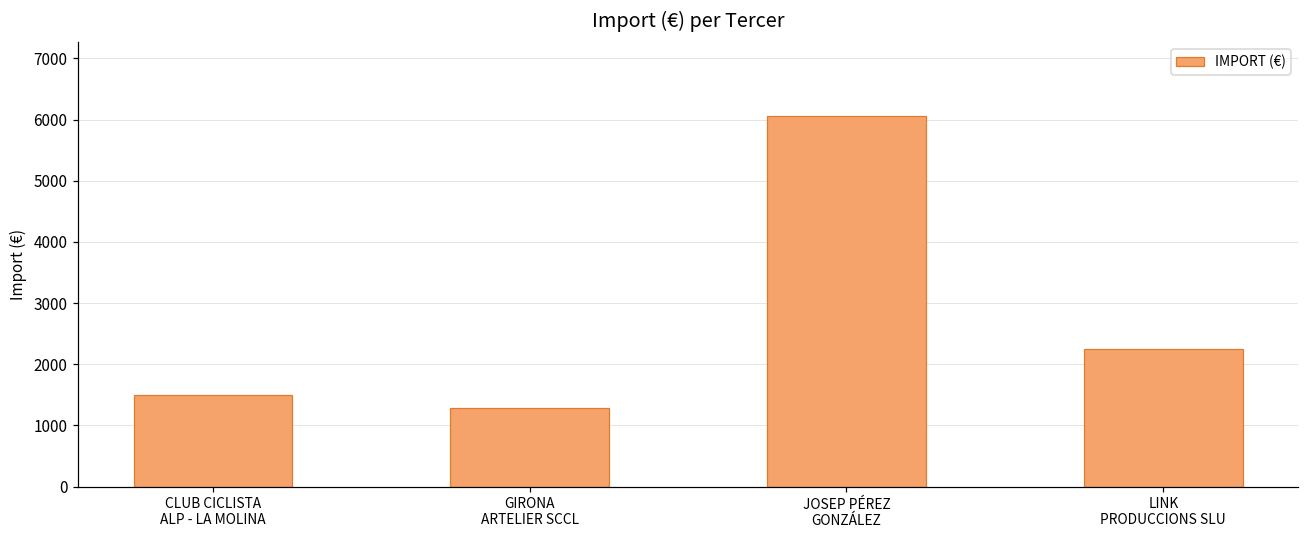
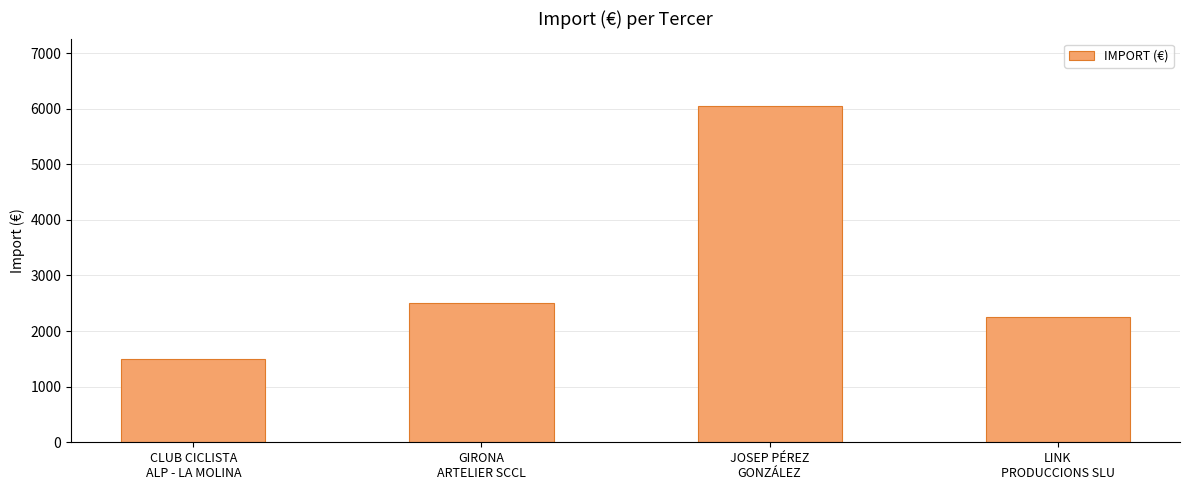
GIRONA ARTELIER SCCL: 1300 -> 2500
